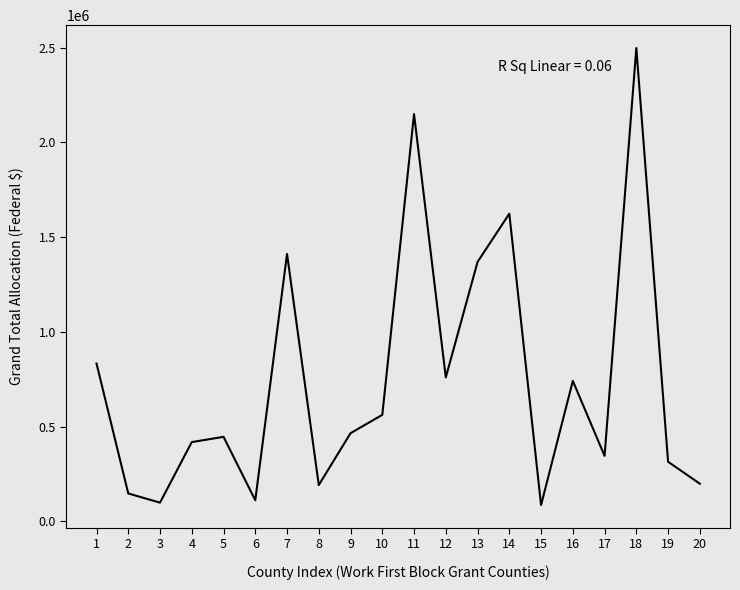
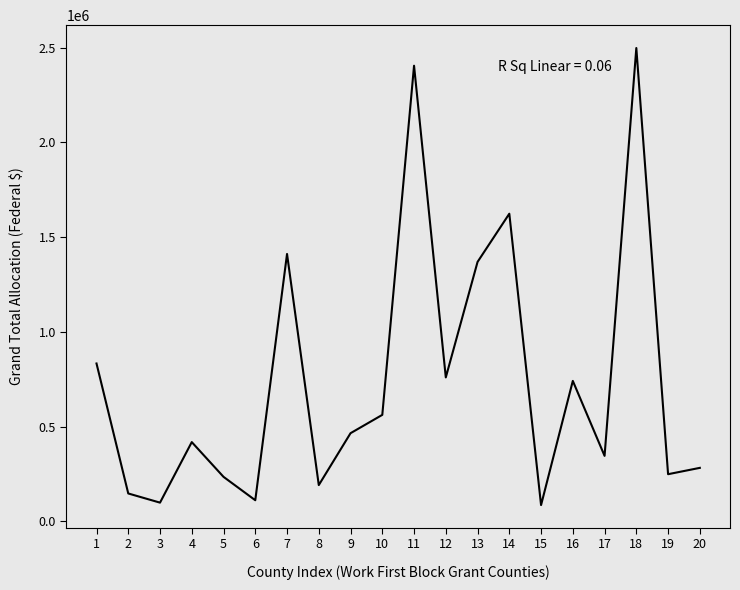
5: 450000 -> 240000
11: 2150000 -> 2400000
19: 320000 -> 250000
20: 200000 -> 280000
